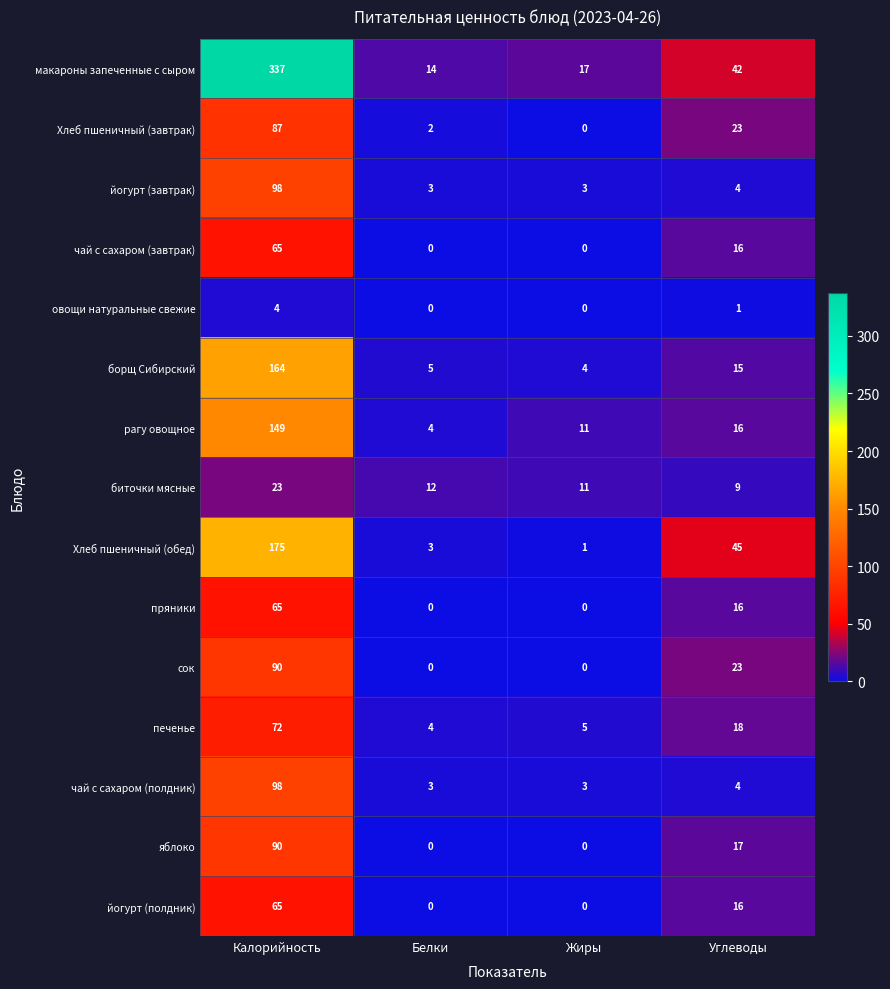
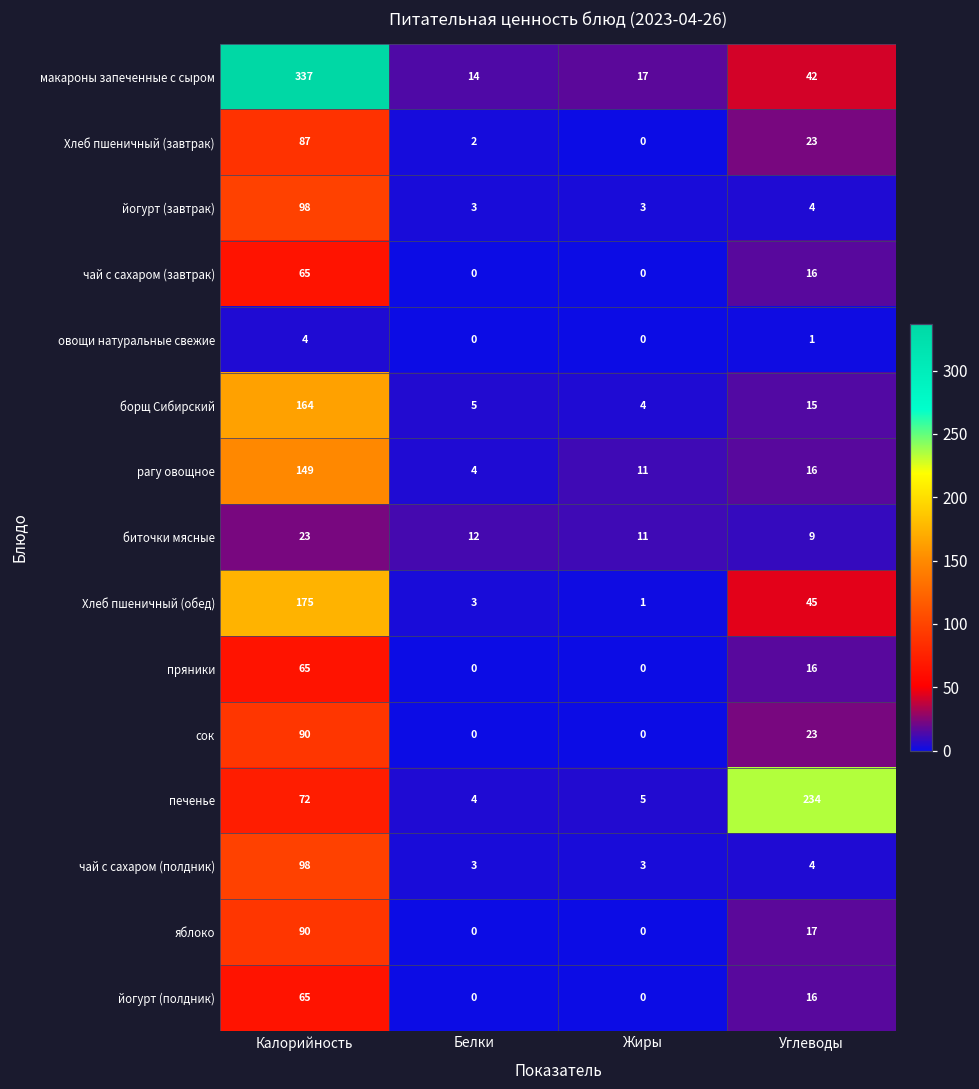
печенье, Углеводы: 18 -> 234
